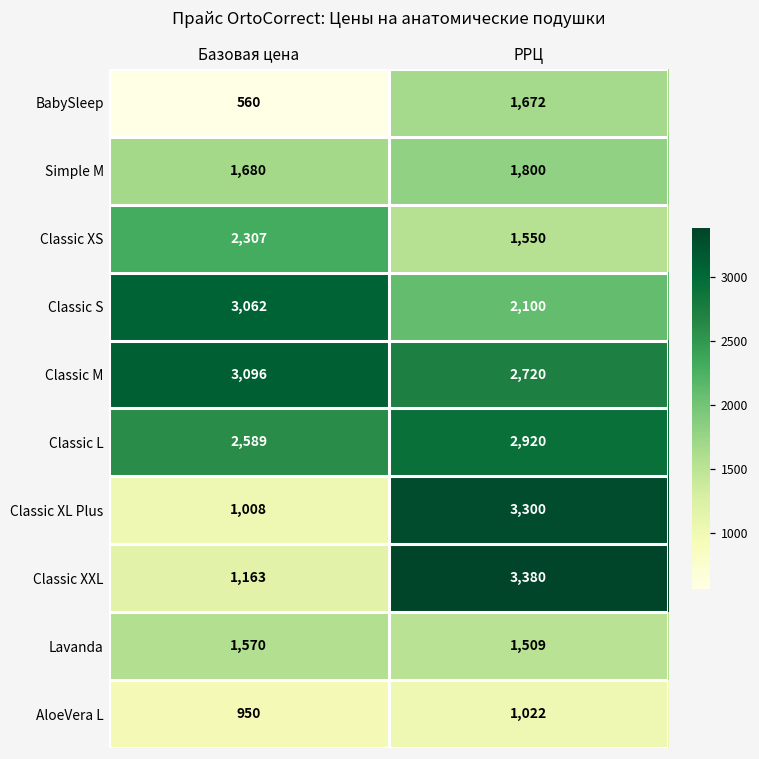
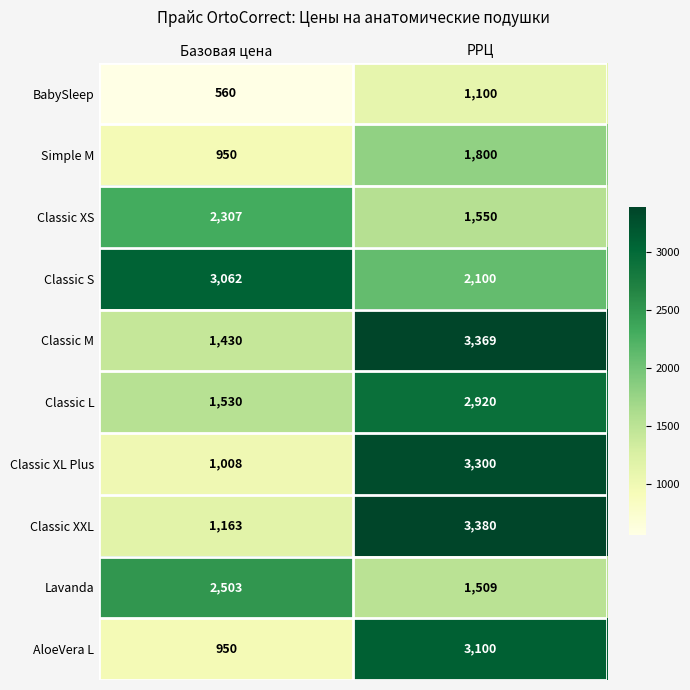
BabySleep, РРЦ: 1,672 -> 1,100
Simple M, Базовая цена: 1,680 -> 950
Classic M, Базовая цена: 3,096 -> 1,430
Classic M, РРЦ: 2,720 -> 3,369
Classic L, Базовая цена: 2,589 -> 1,530
Lavanda, Базовая цена: 1,570 -> 2,503
AloeVera L, РРЦ: 1,022 -> 3,100
